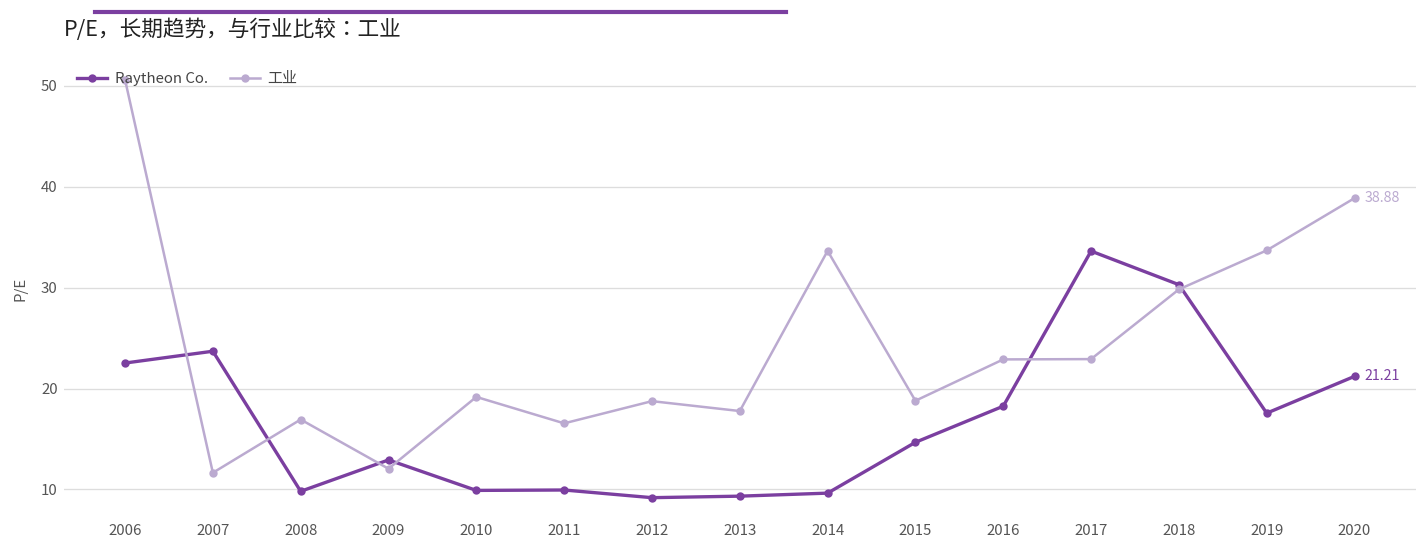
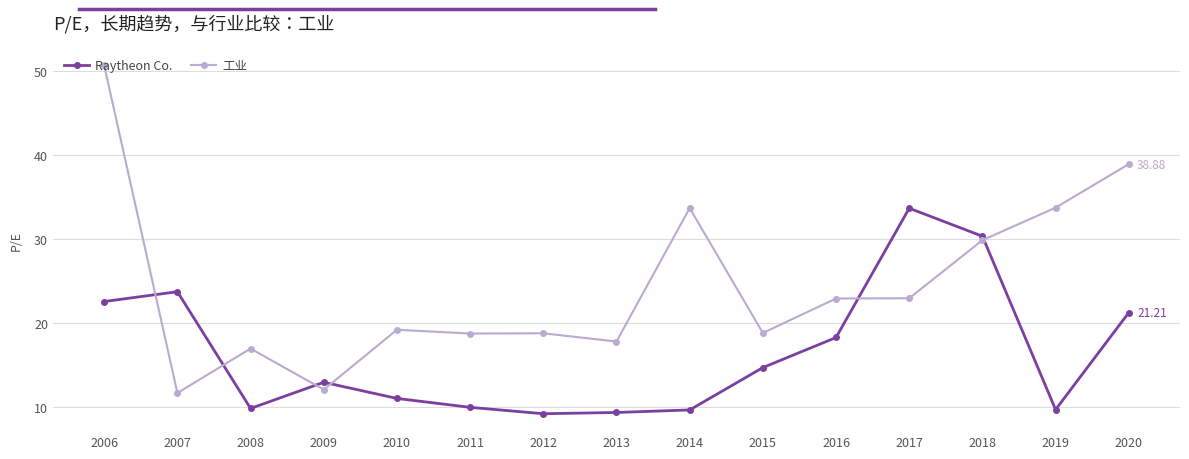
Raytheon Co., 2010: 10 -> 11
工业, 2011: 17 -> 19
Raytheon Co., 2019: 18 -> 10
